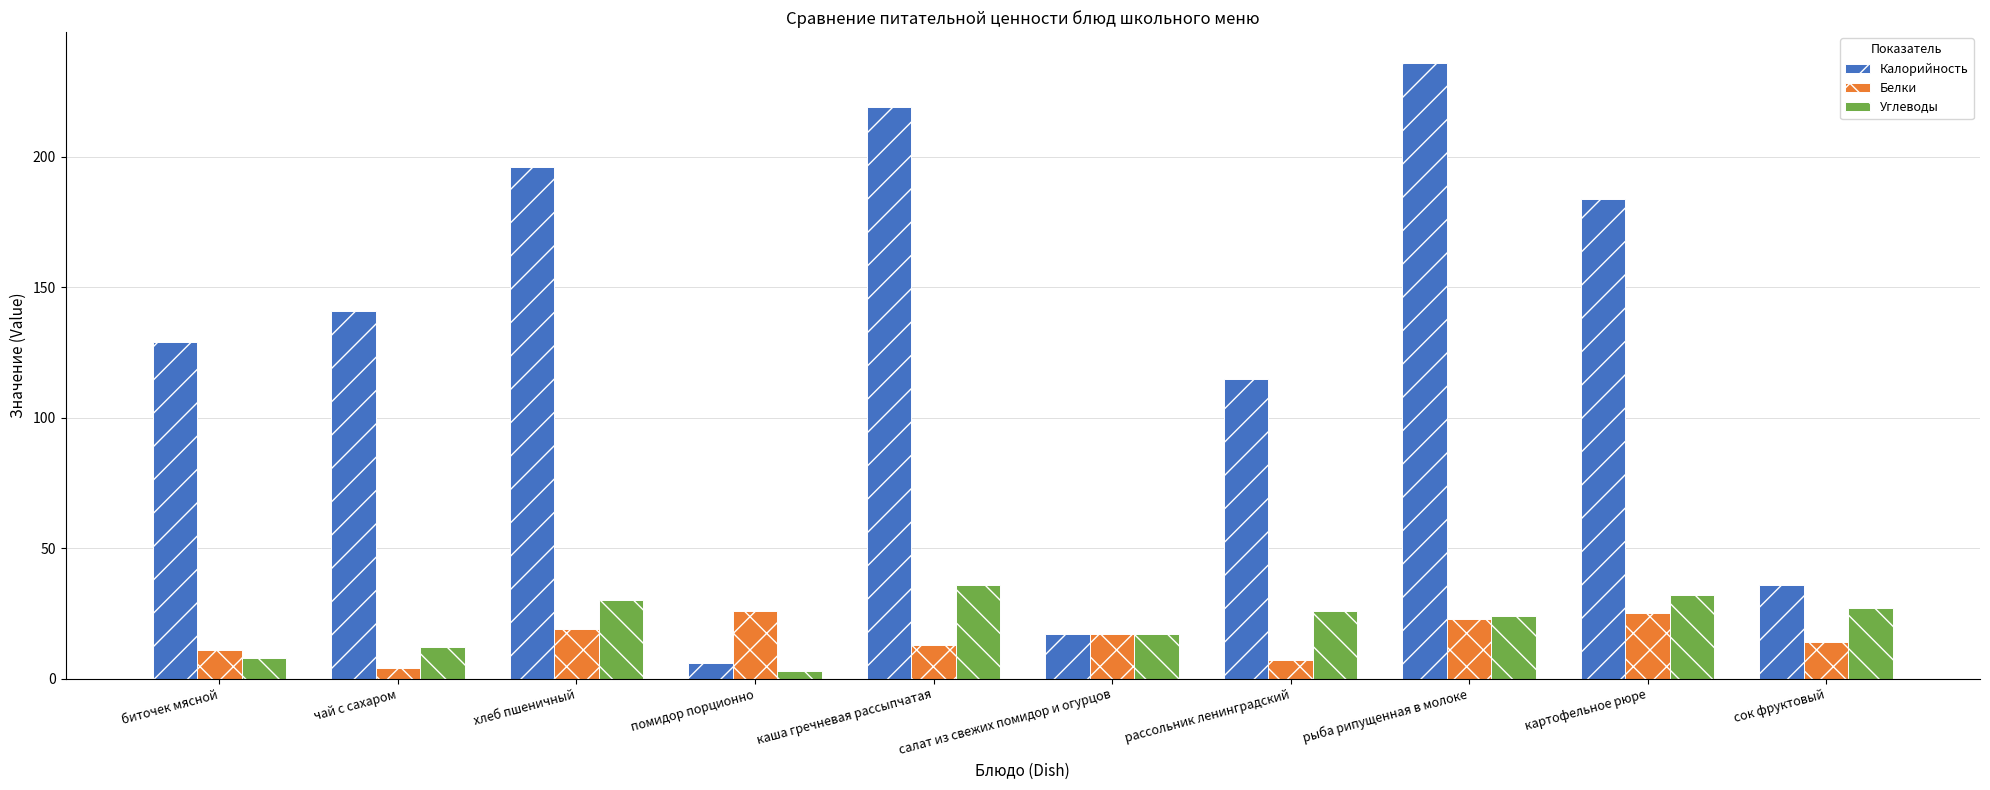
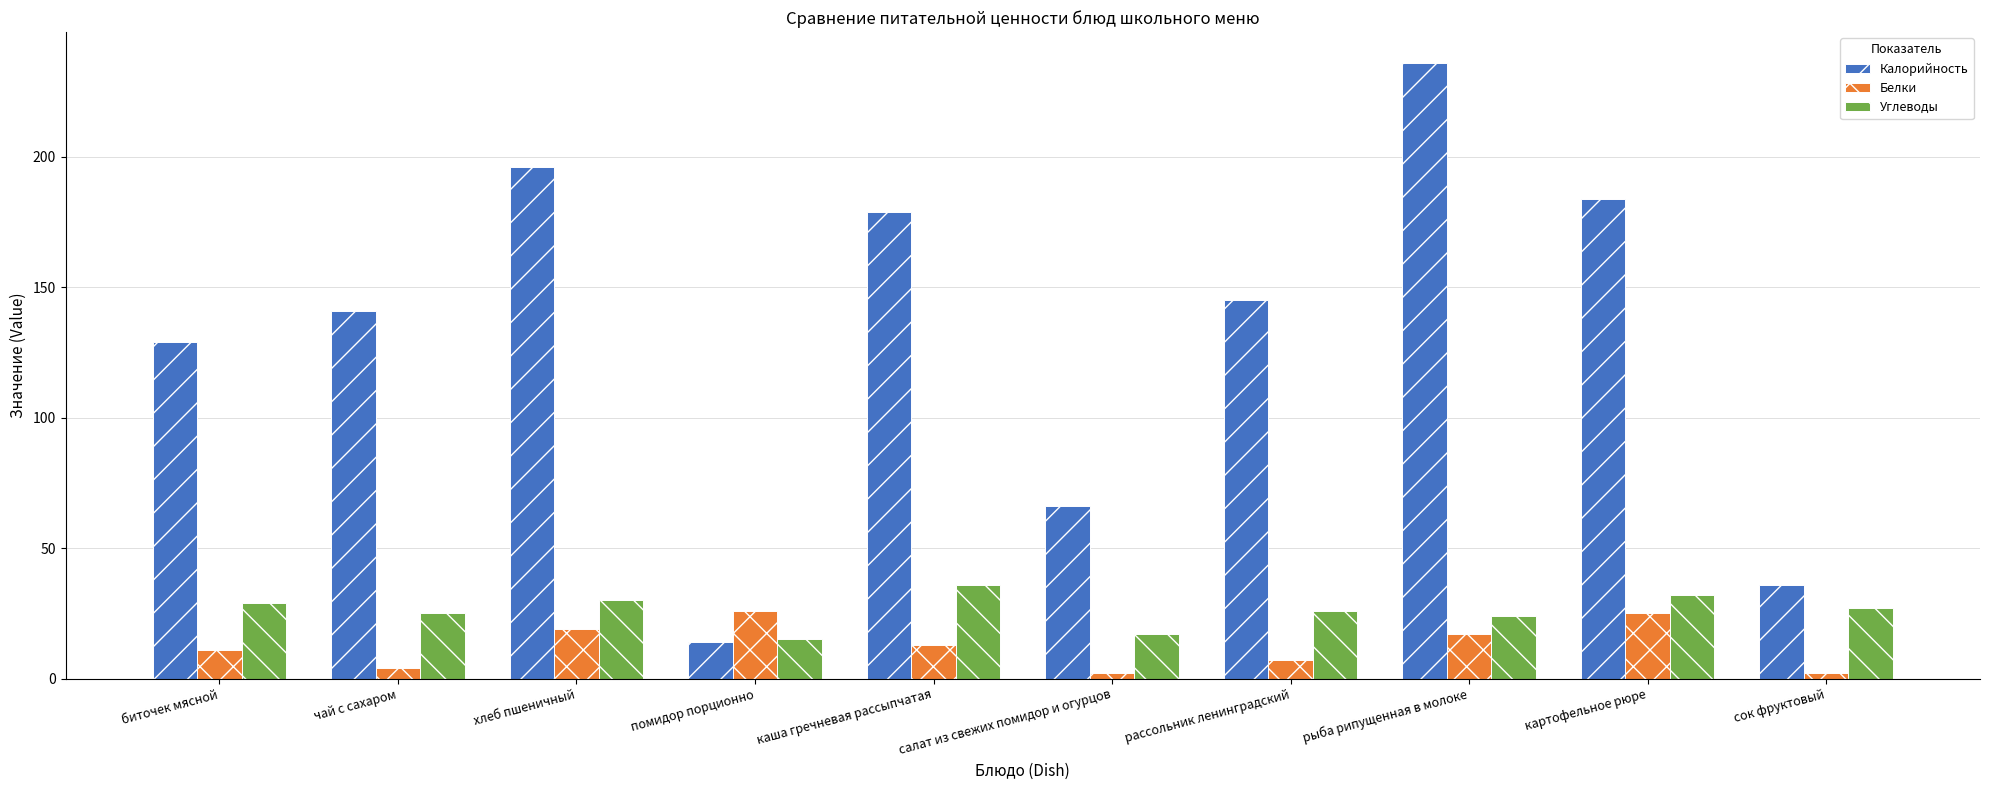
Углеводы, биточек мясной: 8 -> 29
Углеводы, чай с сахаром: 12 -> 25
Калорийность, помидор порционно: 6 -> 14
Углеводы, помидор порционно: 3 -> 15
Калорийность, каша гречневая рассыпчатая: 219 -> 179
Калорийность, салат из свежих помидор и огурцов: 17 -> 66
Белки, салат из свежих помидор и огурцов: 17 -> 2
Калорийность, рассольник ленинградский: 115 -> 145
Белки, рыба рипущенная в молоке: 23 -> 17
Белки, сок фруктовый: 14 -> 2
